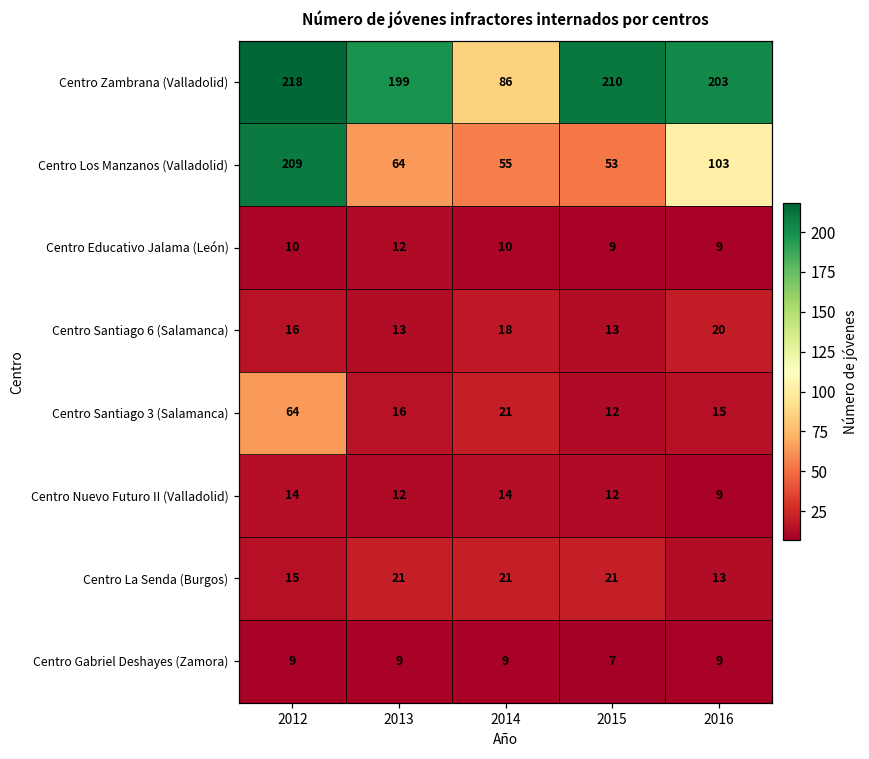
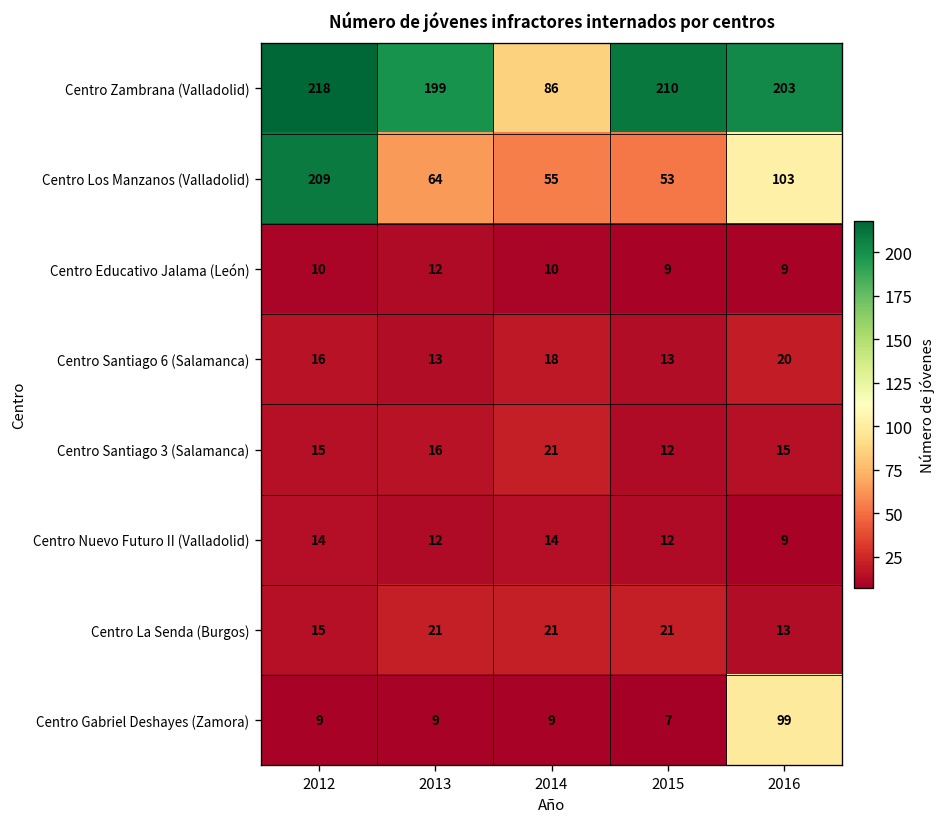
Centro Santiago 3 (Salamanca), 2012: 64 -> 15
Centro Gabriel Deshayes (Zamora), 2016: 9 -> 99
